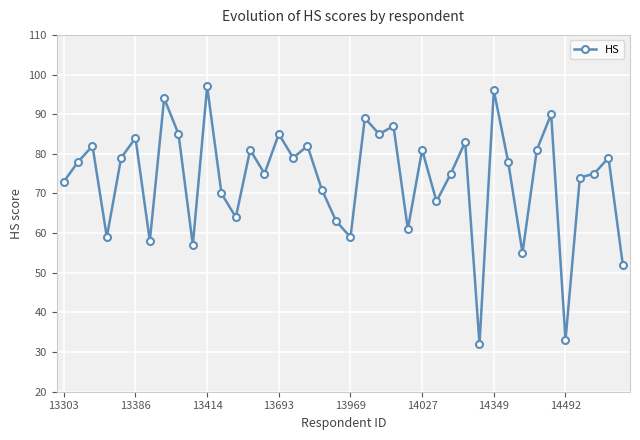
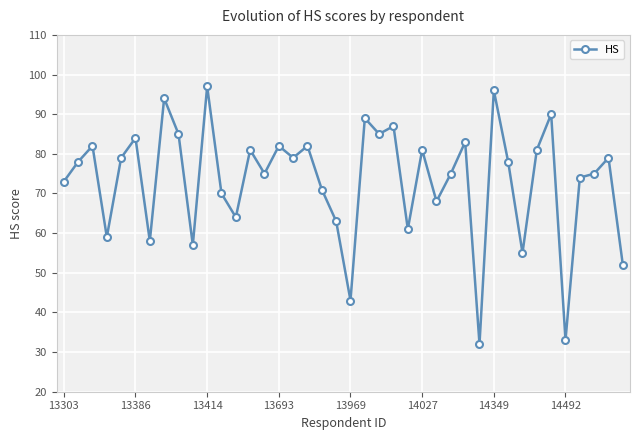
13693: 85 -> 82
13969: 59 -> 43
